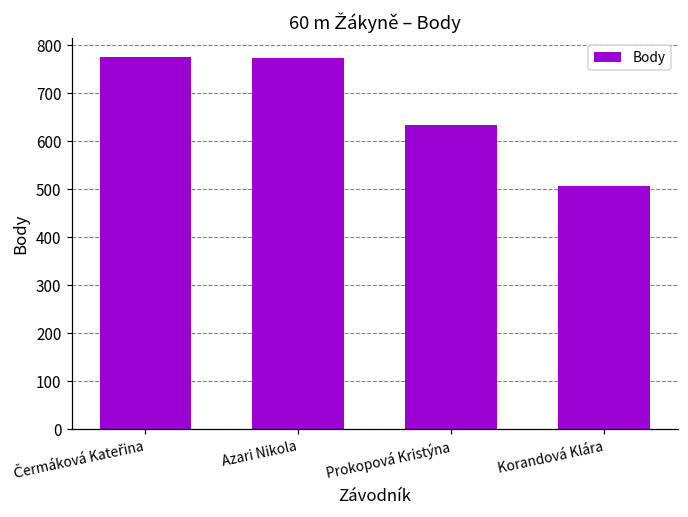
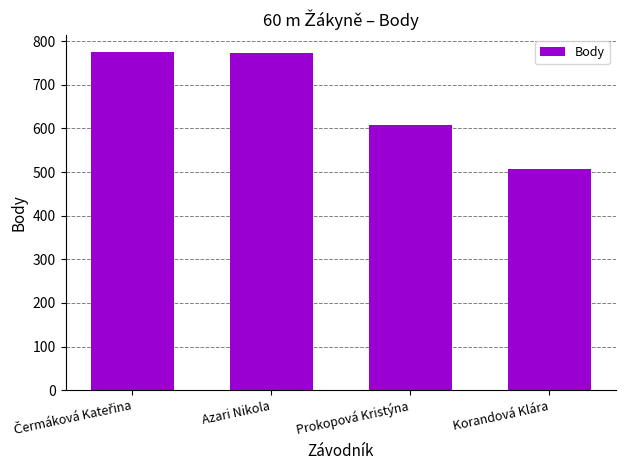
Prokopová Kristýna: 640 -> 610
